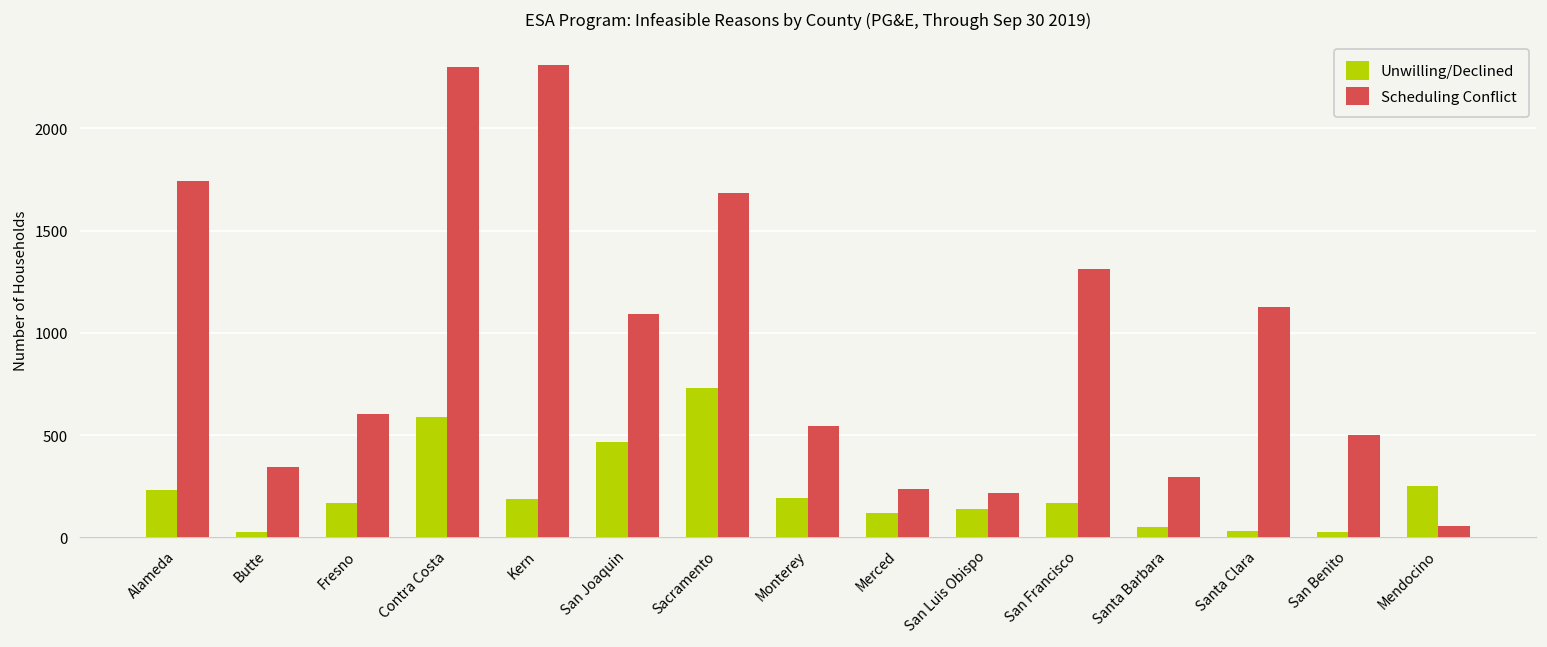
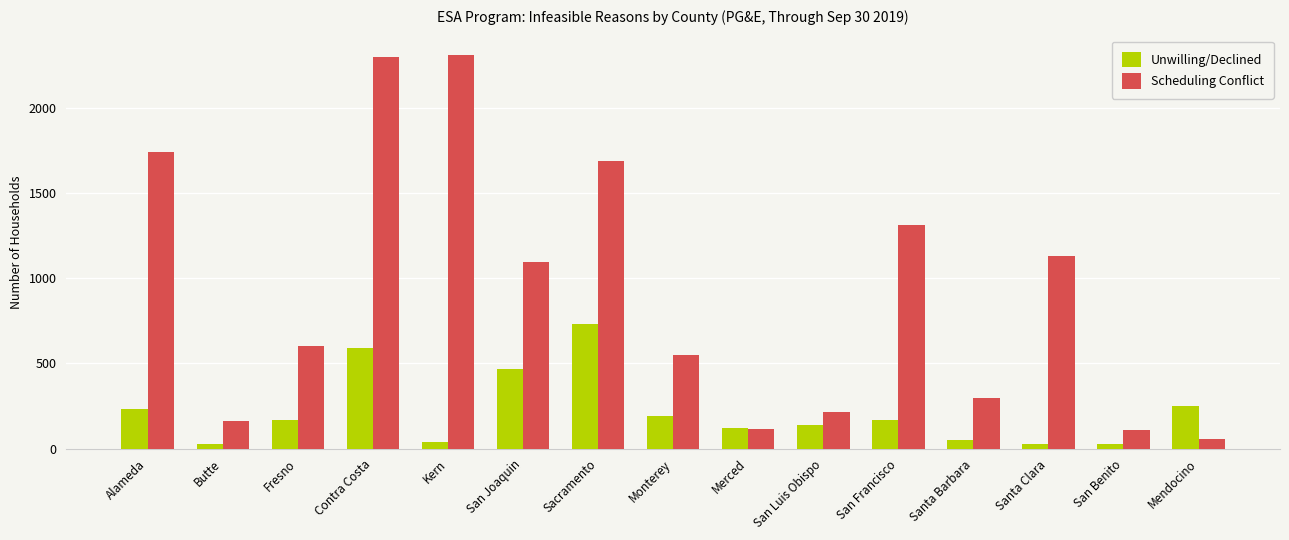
Scheduling Conflict, Butte: 340 -> 160
Unwilling/Declined, Kern: 190 -> 40
Scheduling Conflict, Merced: 240 -> 120
Scheduling Conflict, San Benito: 500 -> 110
